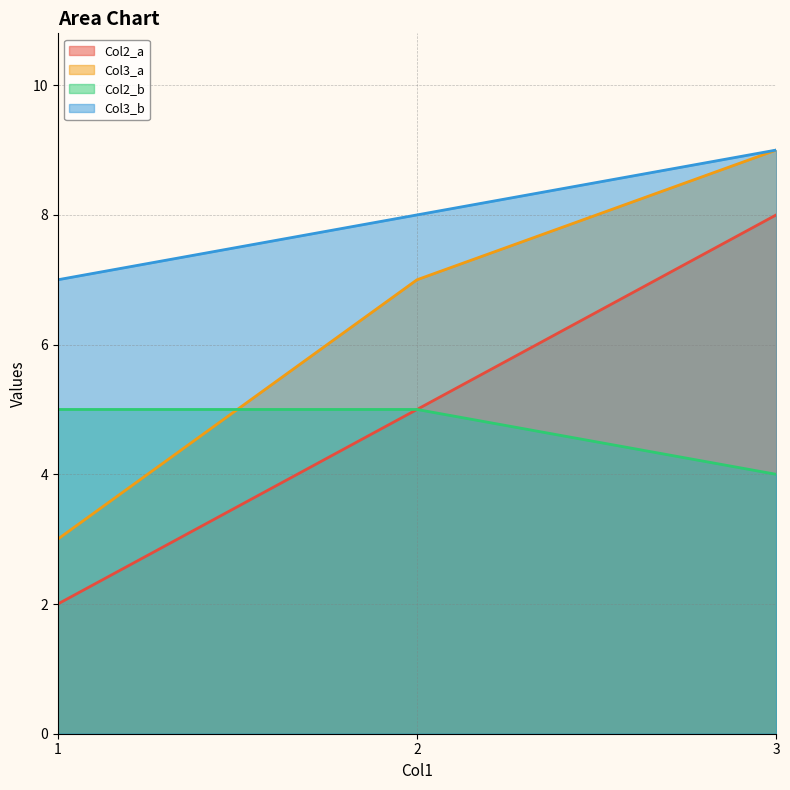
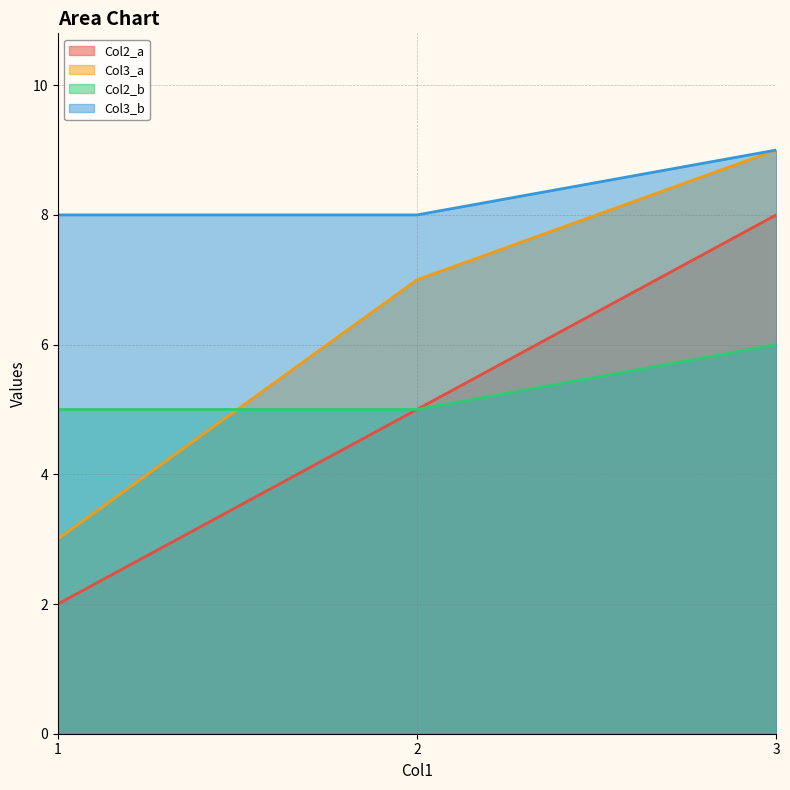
Col3_b, 1: 7 -> 8
Col2_b, 3: 4 -> 6
